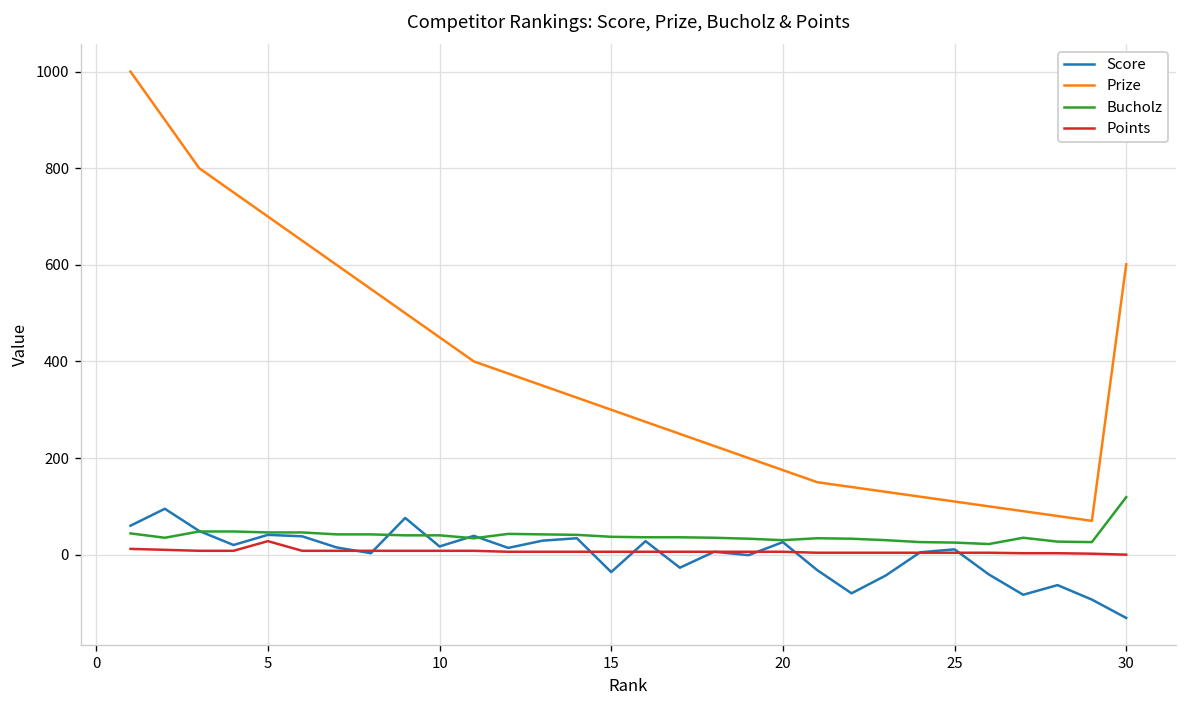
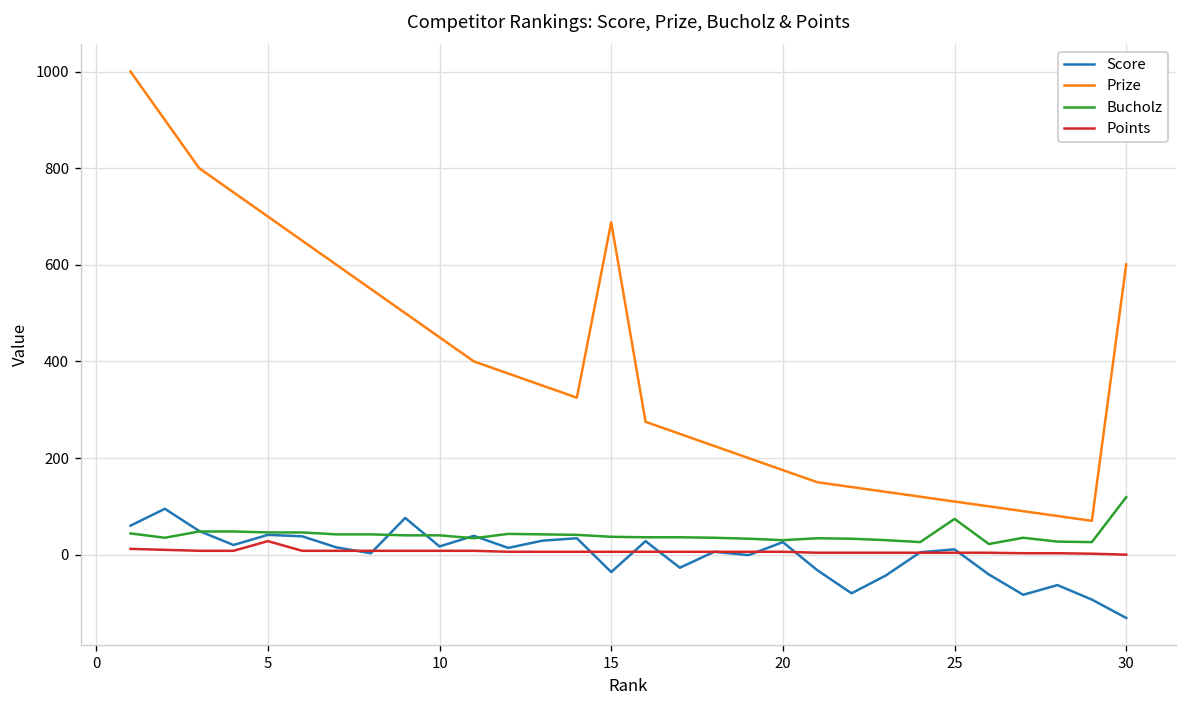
Prize, 15: 300 -> 690
Bucholz, 25: 30 -> 70
